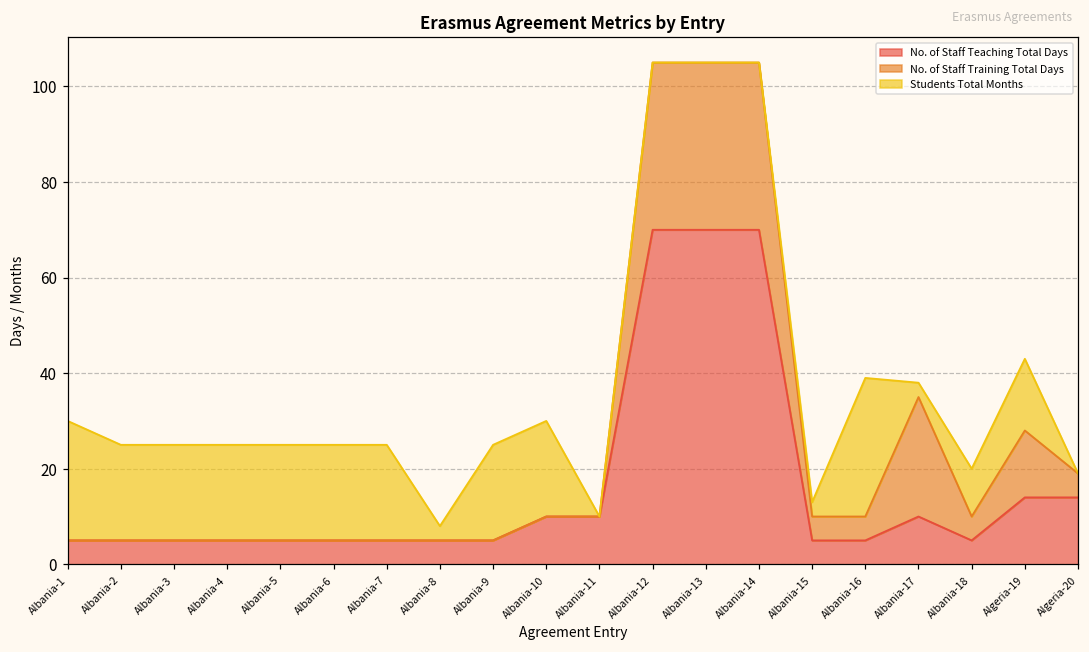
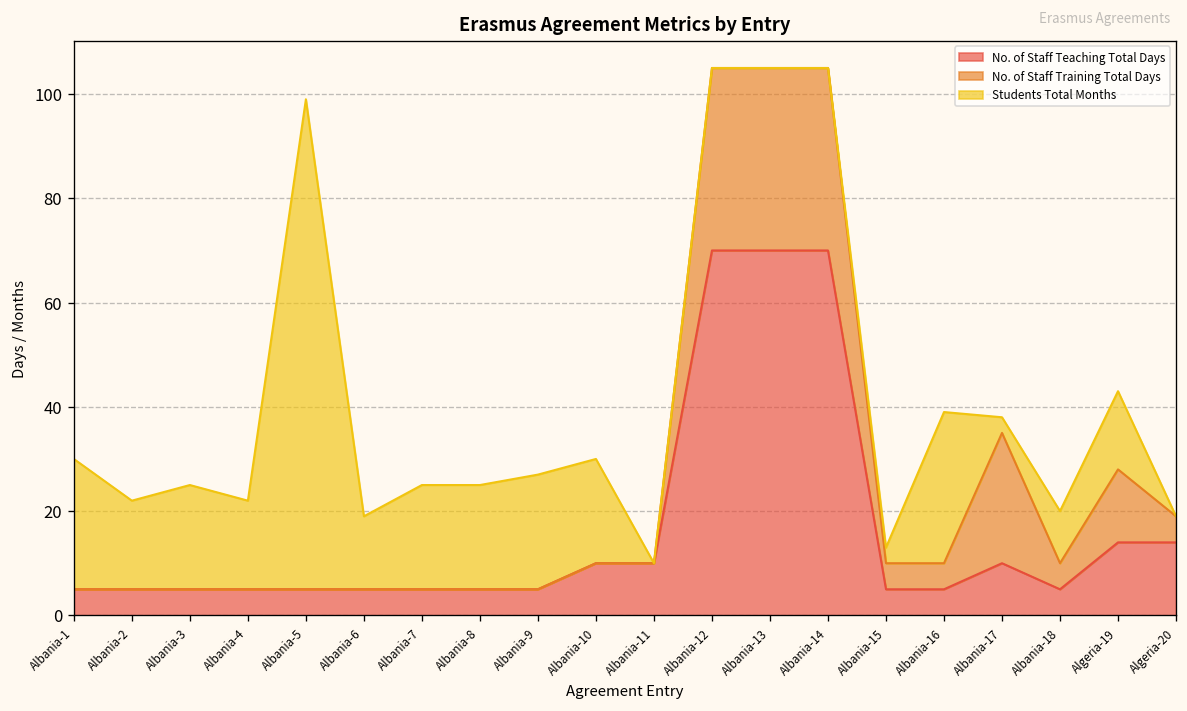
Students Total Months, Albania-2: 20 -> 17
Students Total Months, Albania-4: 20 -> 17
Students Total Months, Albania-5: 20 -> 94
Students Total Months, Albania-6: 20 -> 14
Students Total Months, Albania-8: 3 -> 20
Students Total Months, Albania-9: 20 -> 22
